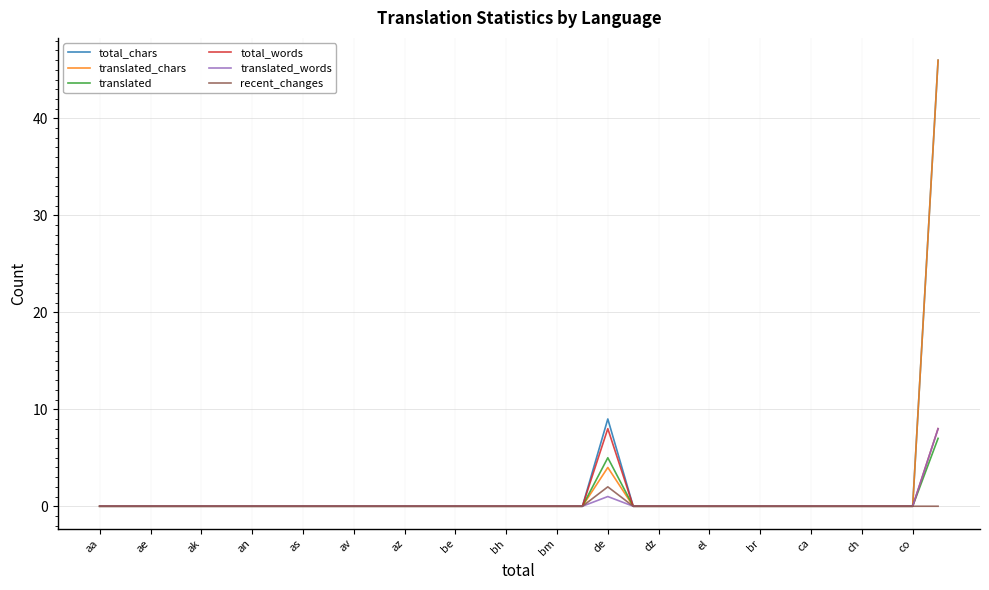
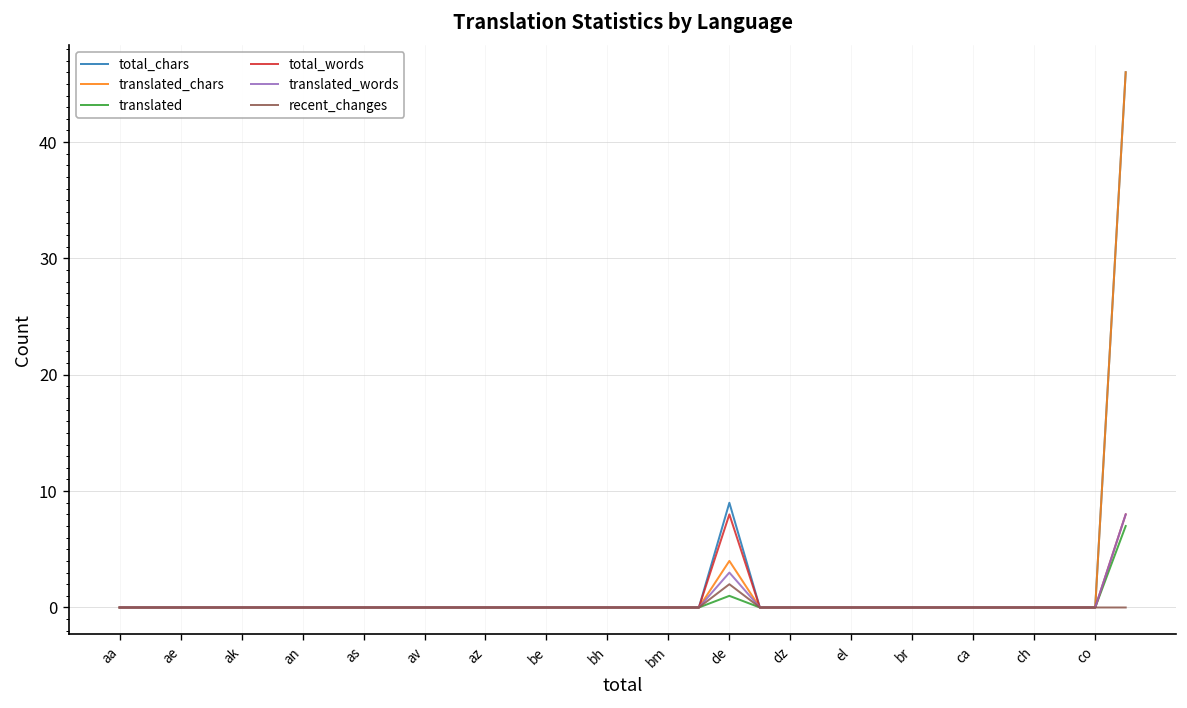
translated, de: 5 -> 1
translated_words, de: 1 -> 3
